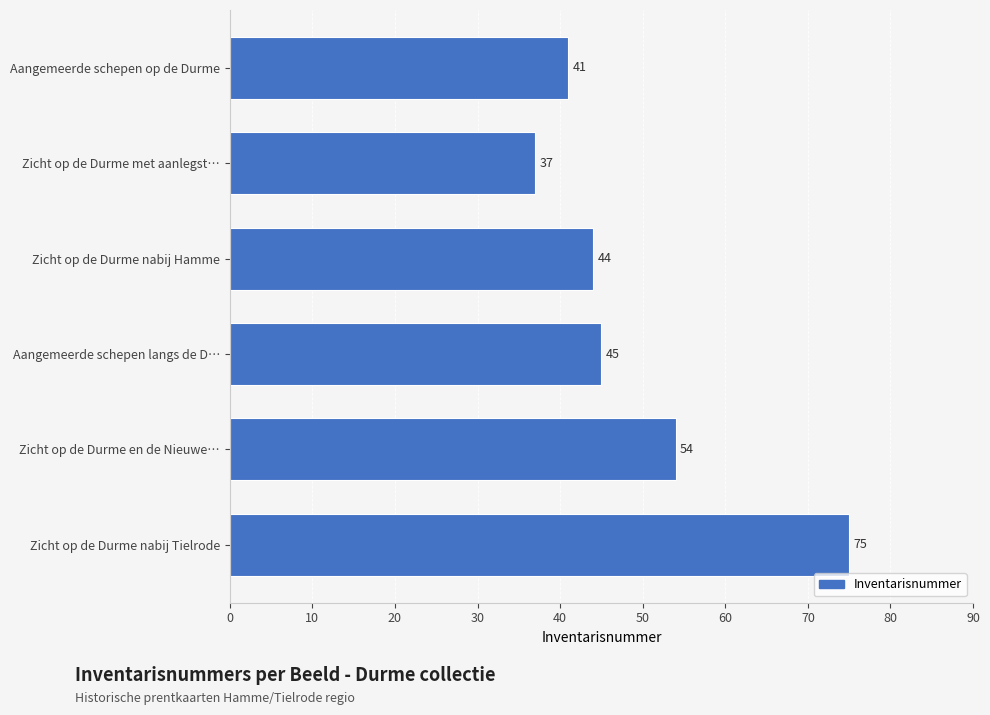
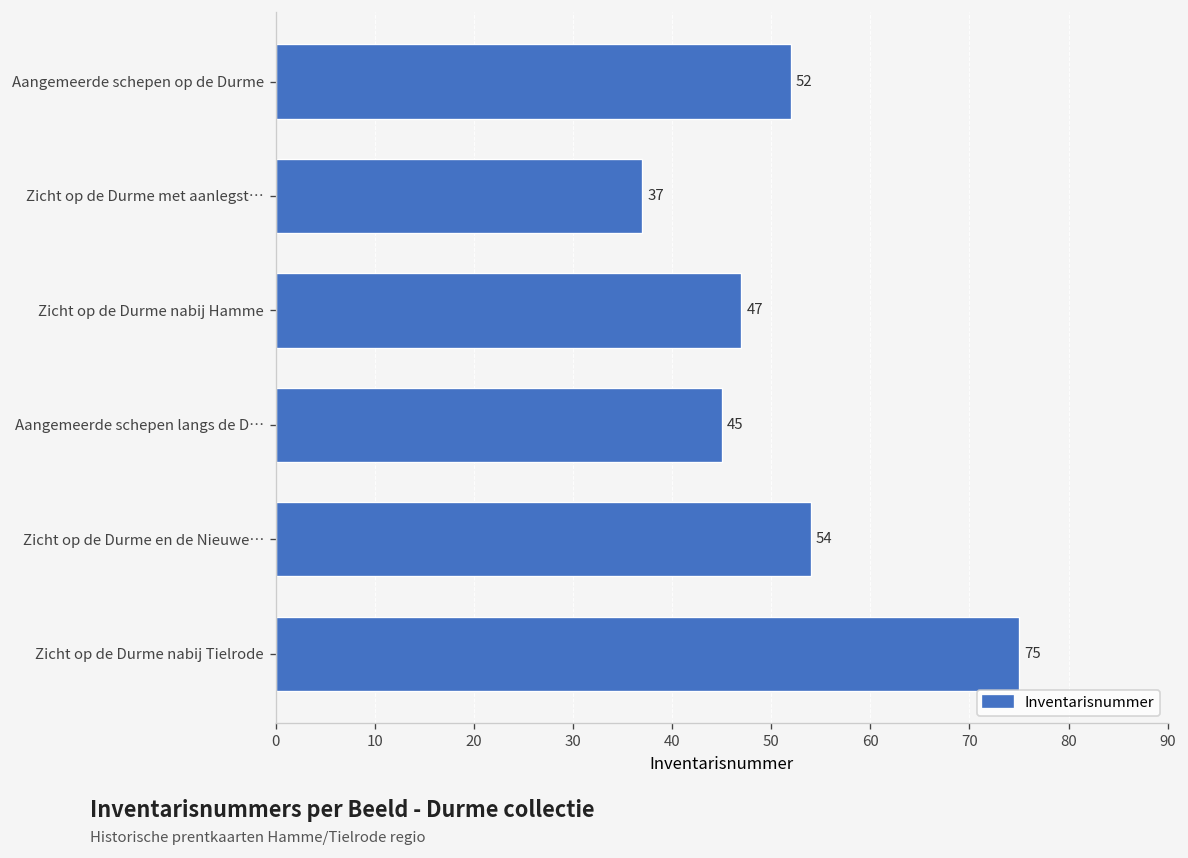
Aangemeerde schepen op de Durme: 41 -> 52
Zicht op de Durme nabij Hamme: 44 -> 47
